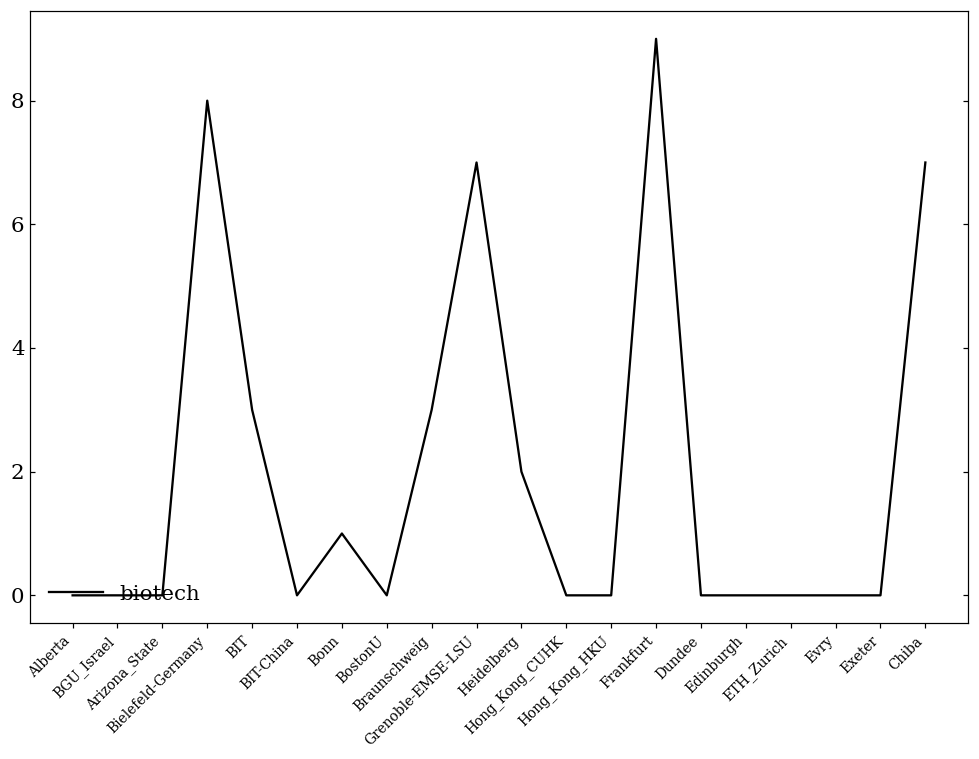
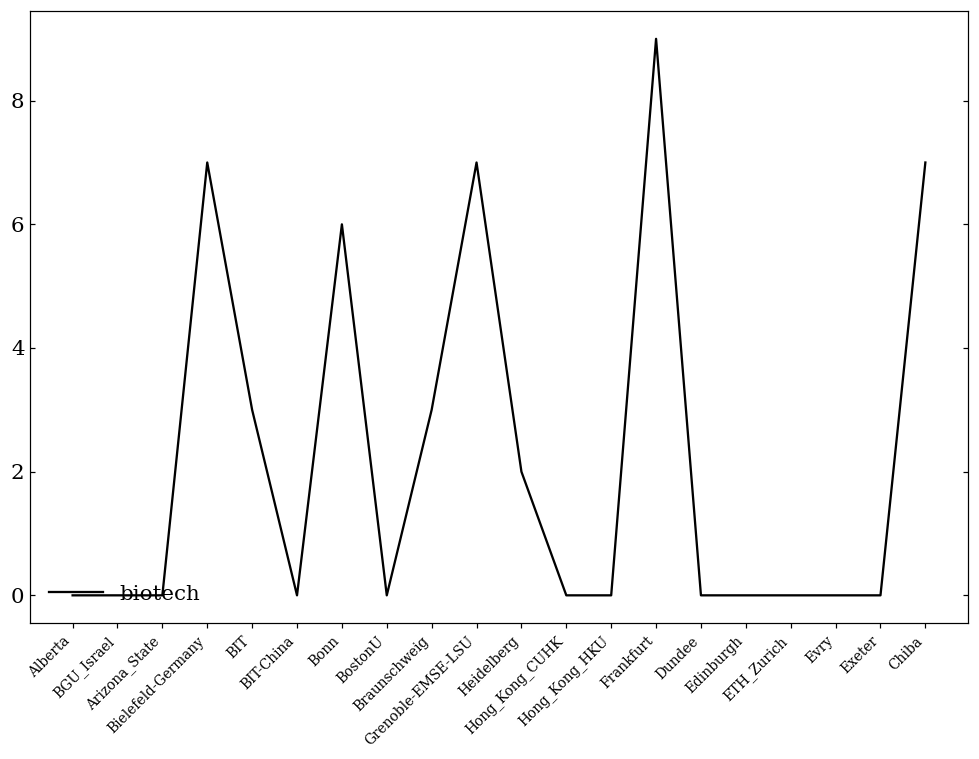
Bielefeld-Germany: 8 -> 7
Bonn: 1 -> 6
